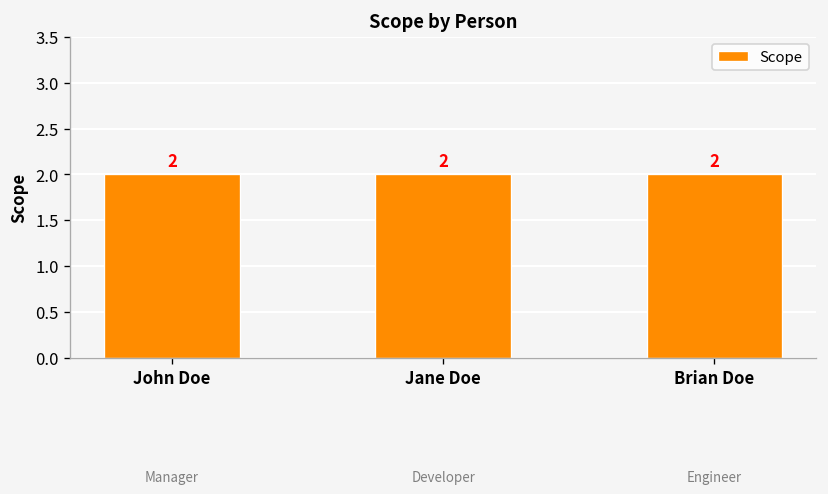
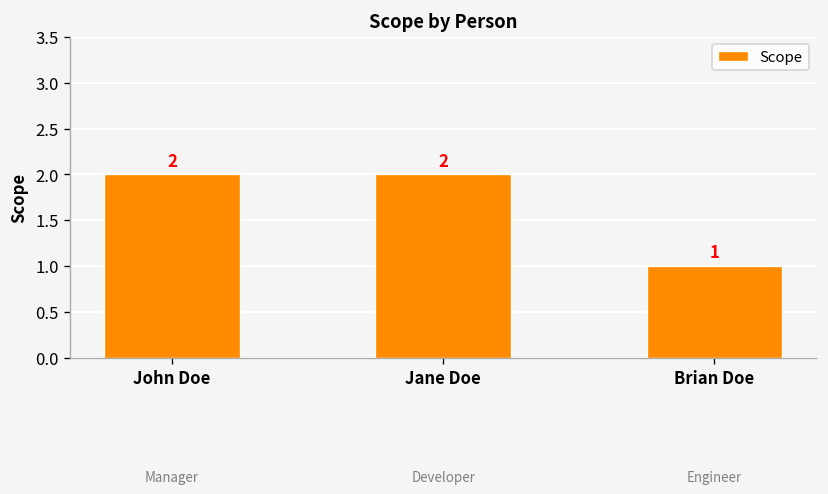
Brian Doe: 2 -> 1
